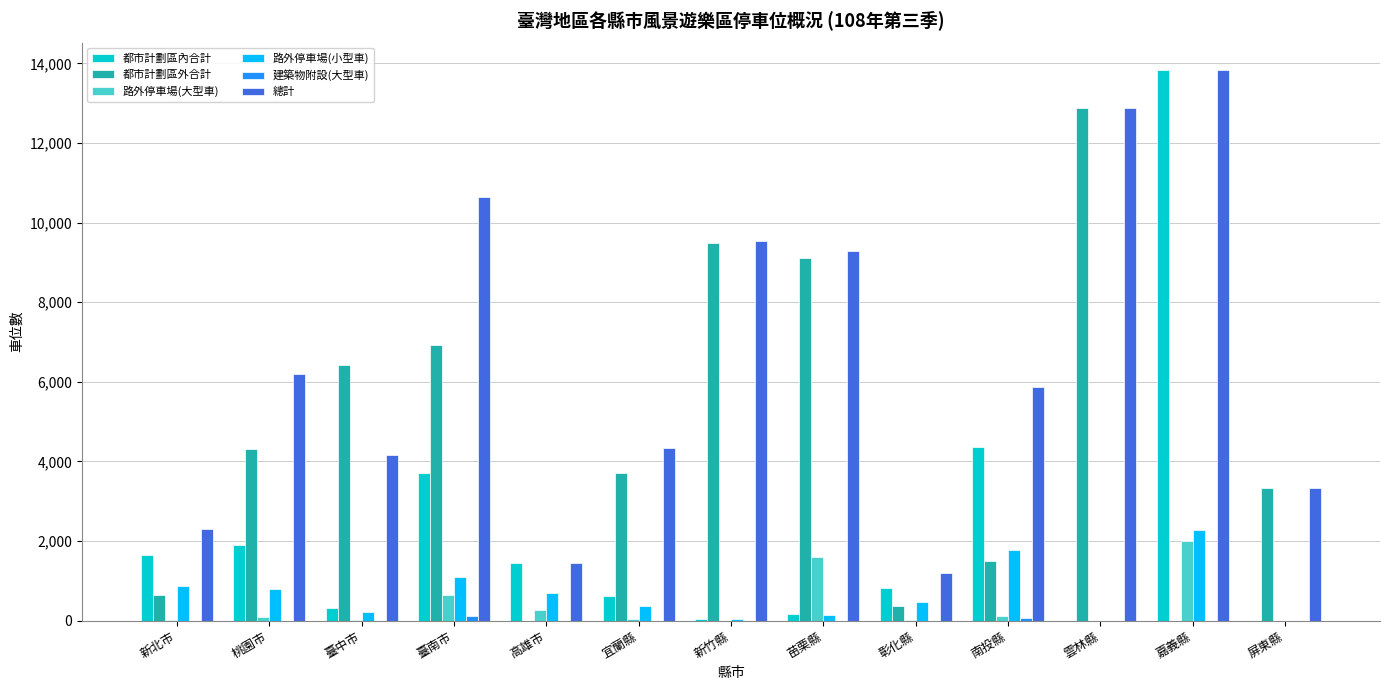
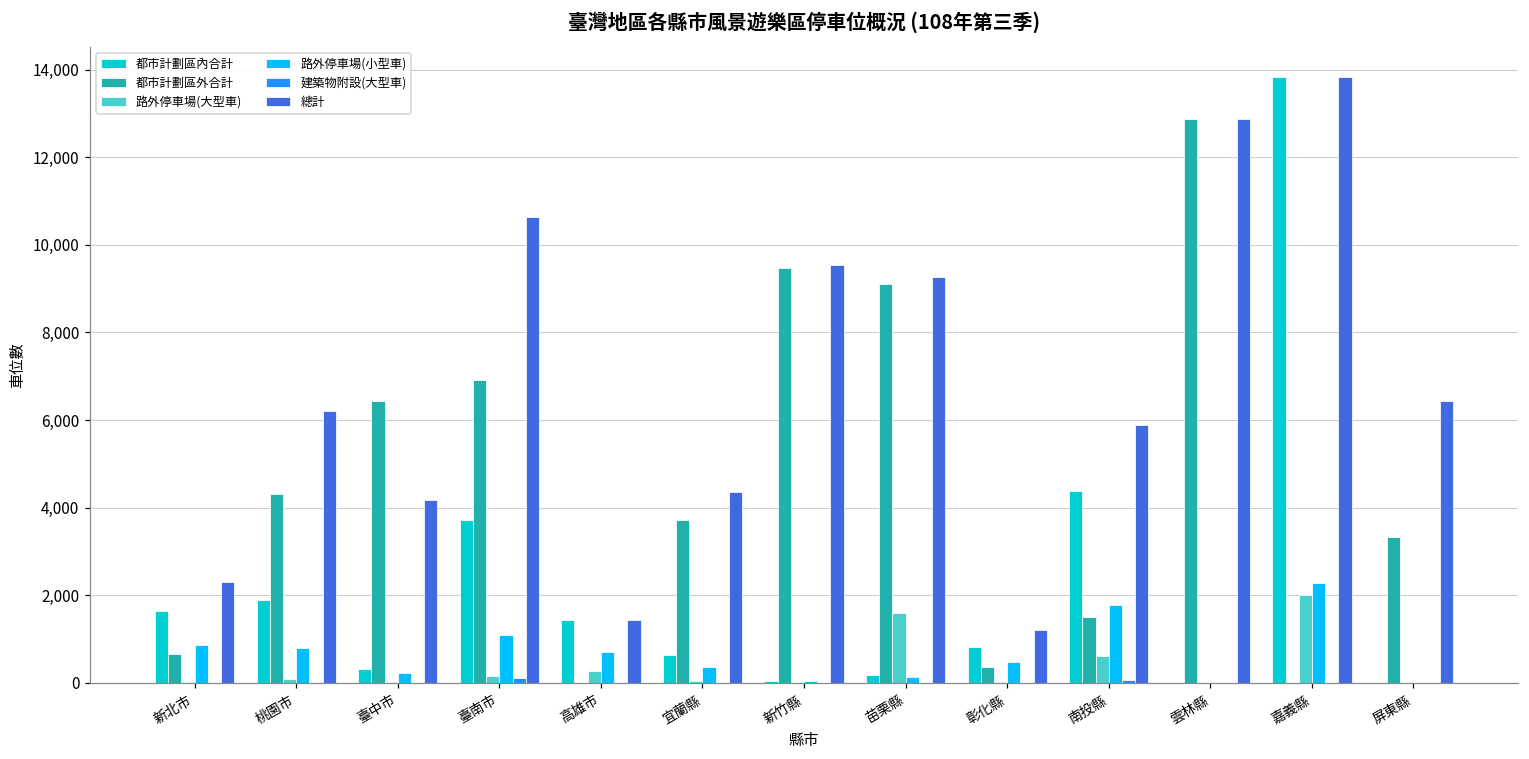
路外停車場(大型車), 臺南市: 700 -> 200
路外停車場(大型車), 南投縣: 100 -> 600
總計, 屏東縣: 3,300 -> 6,400
